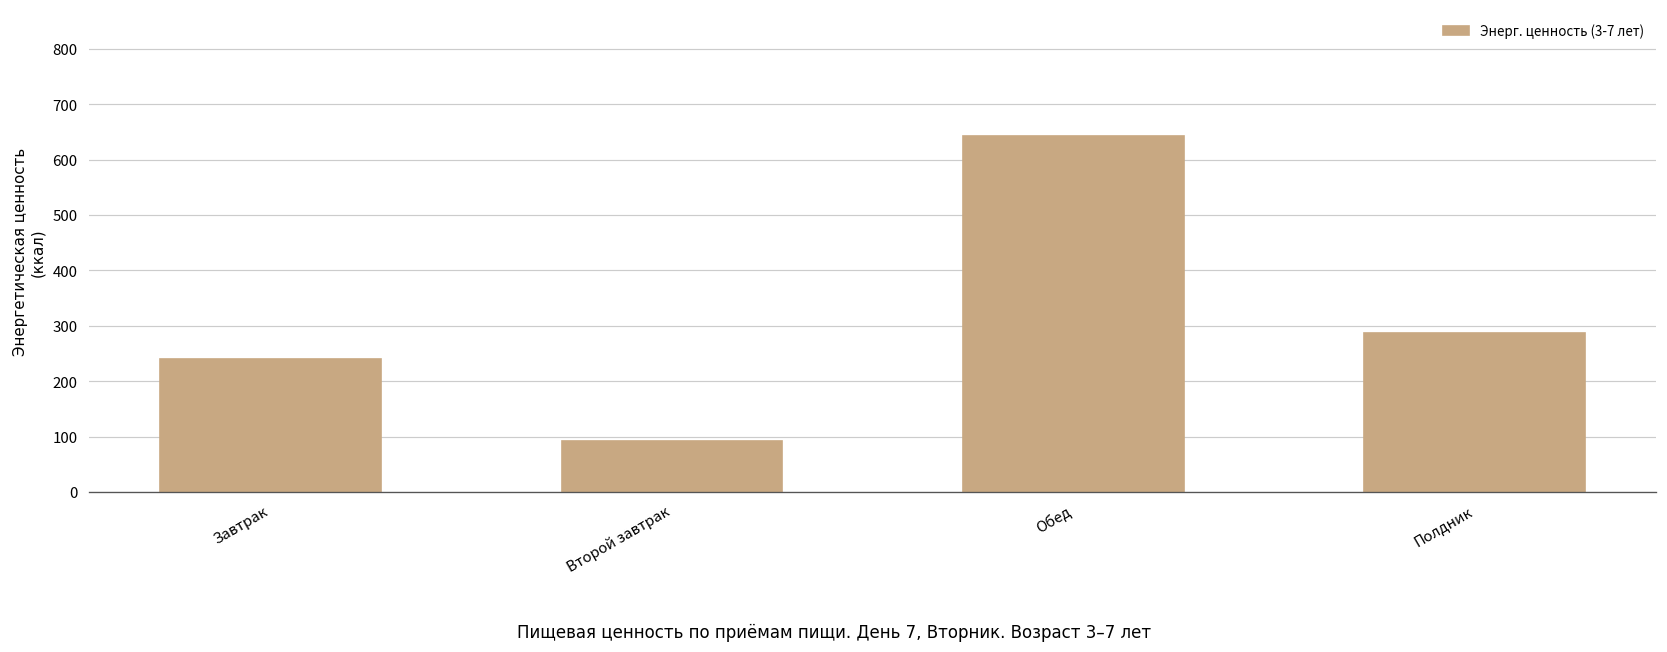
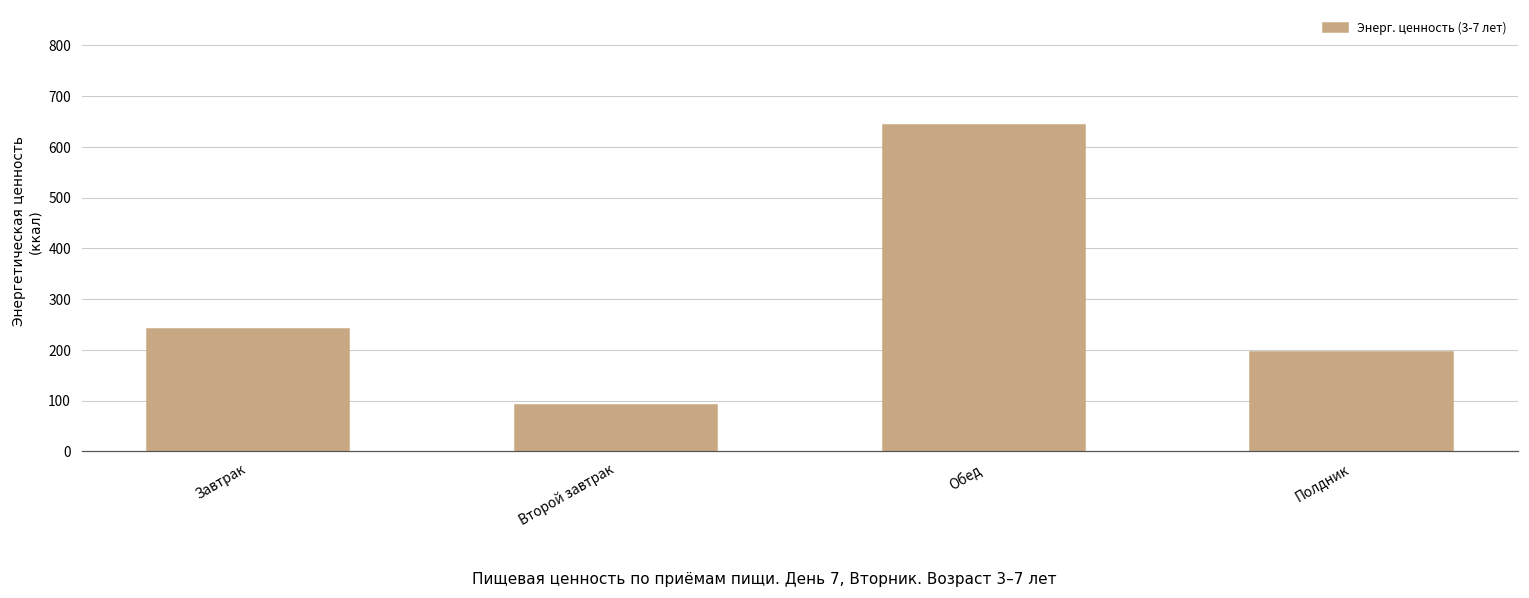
Полдник: 290 -> 200
